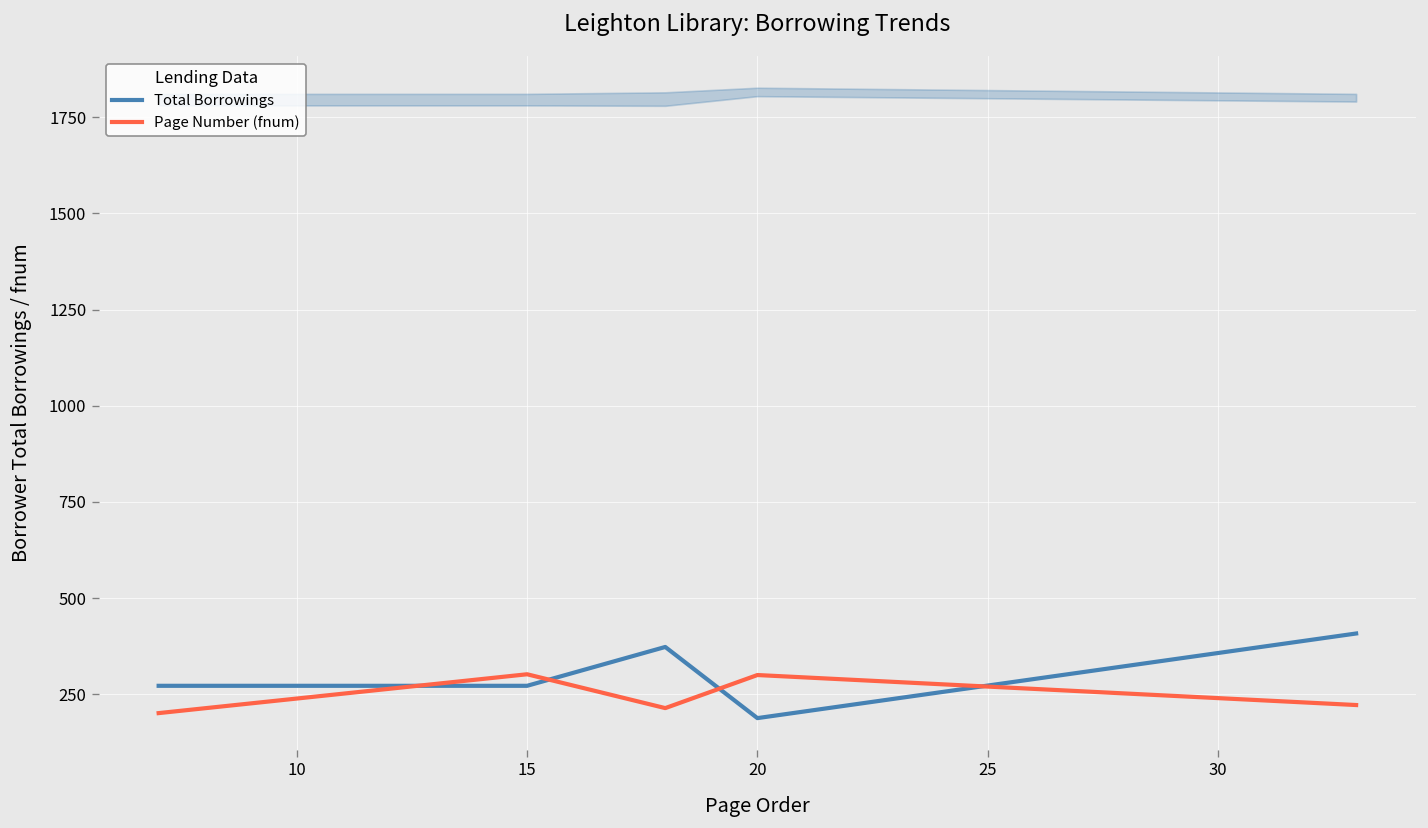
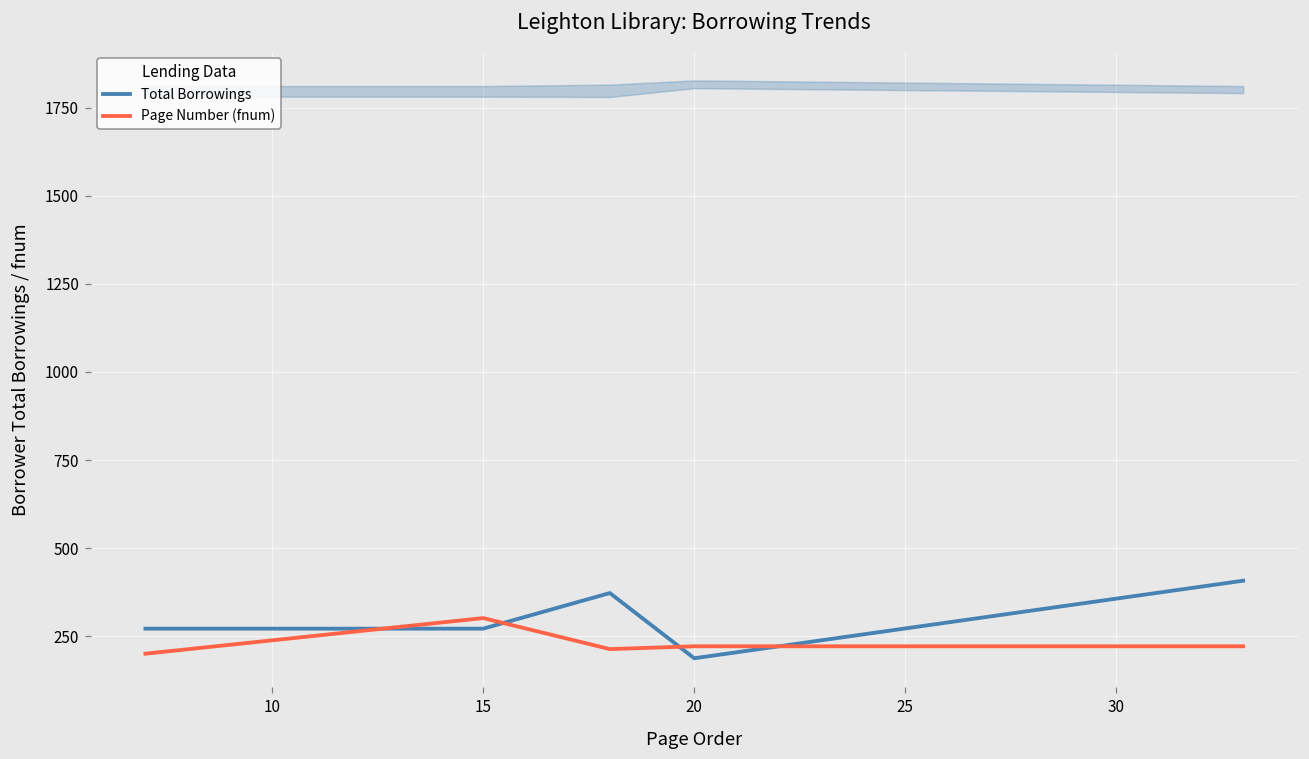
Page Number (fnum), 20: 300 -> 220
